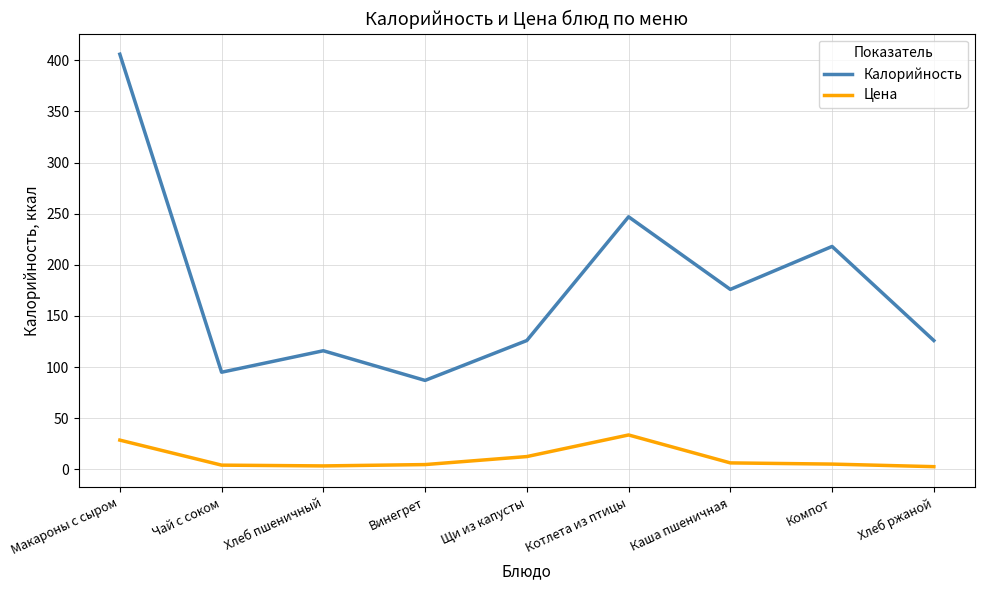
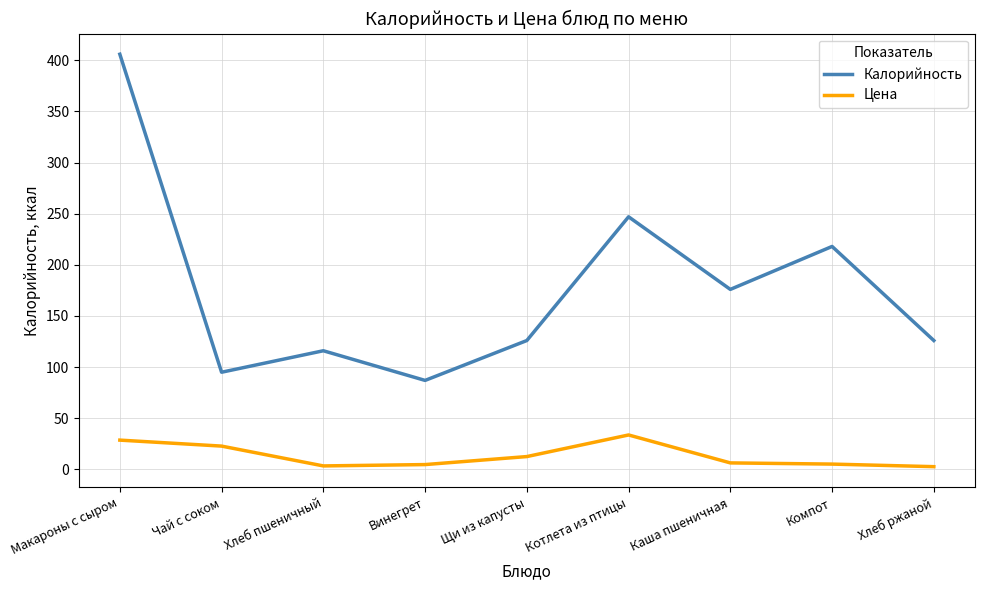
Цена, Чай с соком: 4 -> 23
